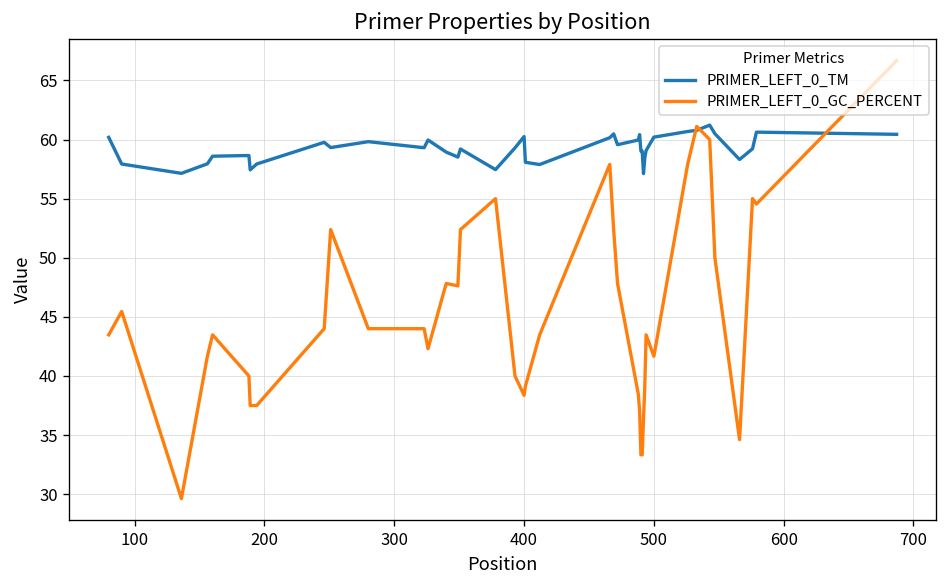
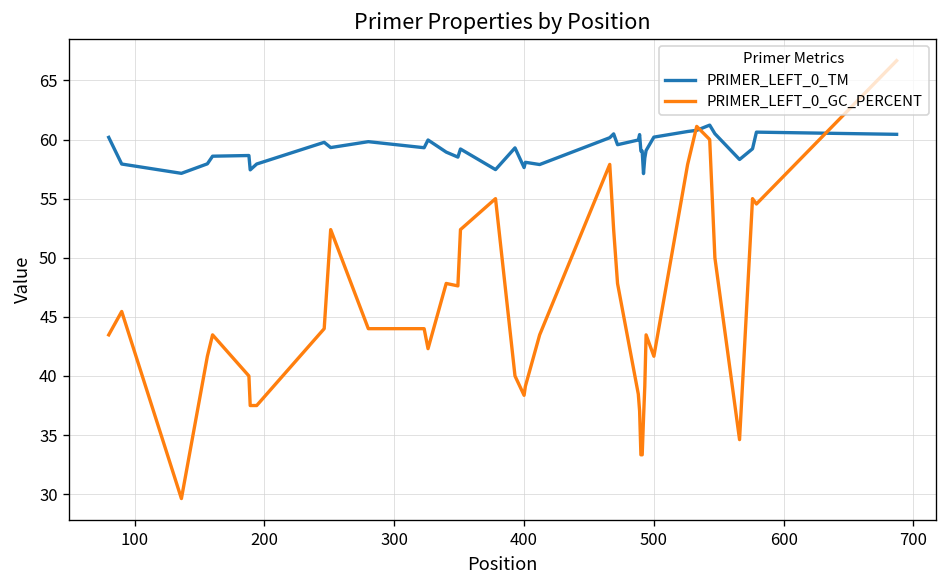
PRIMER_LEFT_0_TM, 400: 60 -> 58
